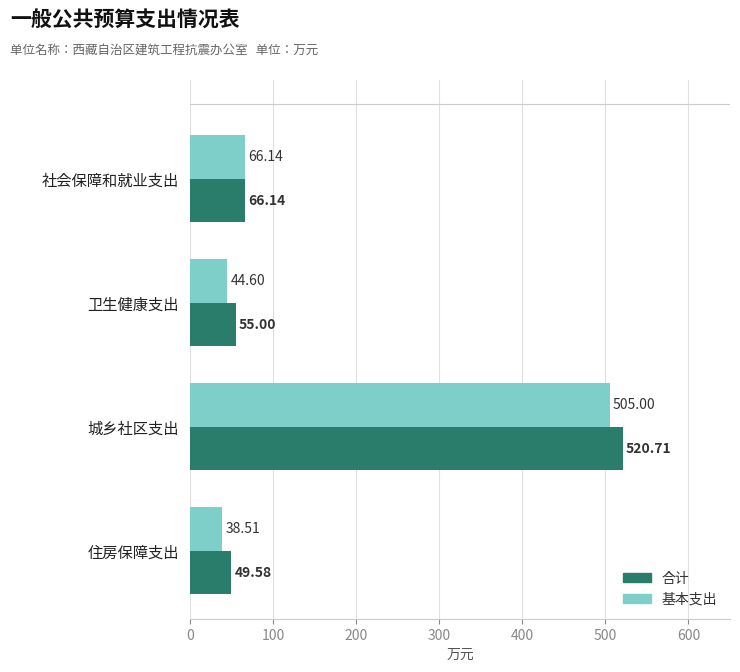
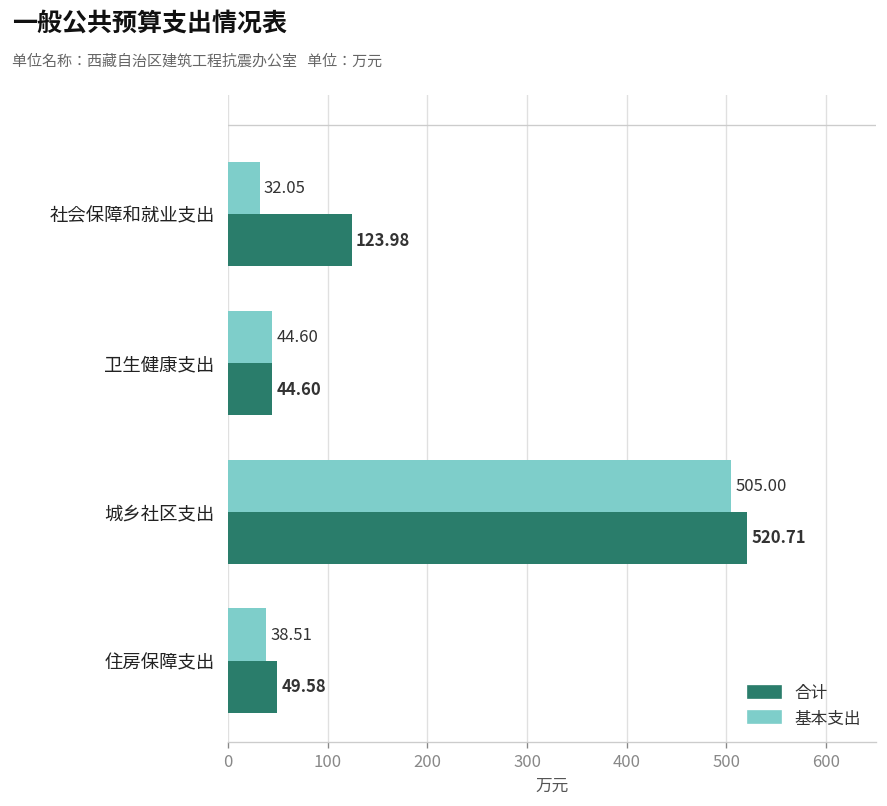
基本支出, 社会保障和就业支出: 66.14 -> 32.05
合计, 社会保障和就业支出: 66.14 -> 123.98
合计, 卫生健康支出: 55.00 -> 44.60
